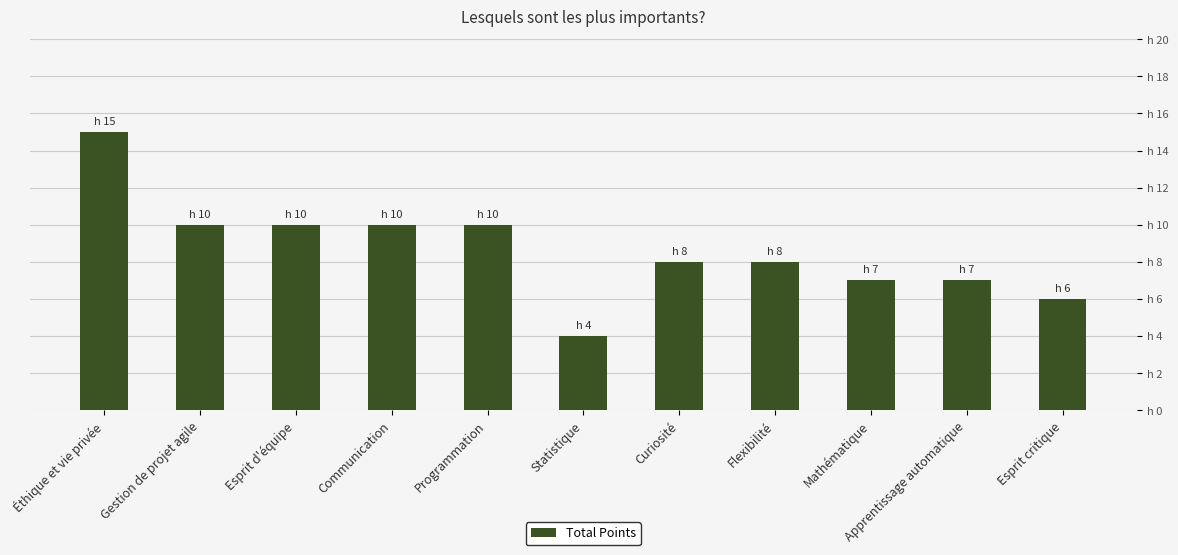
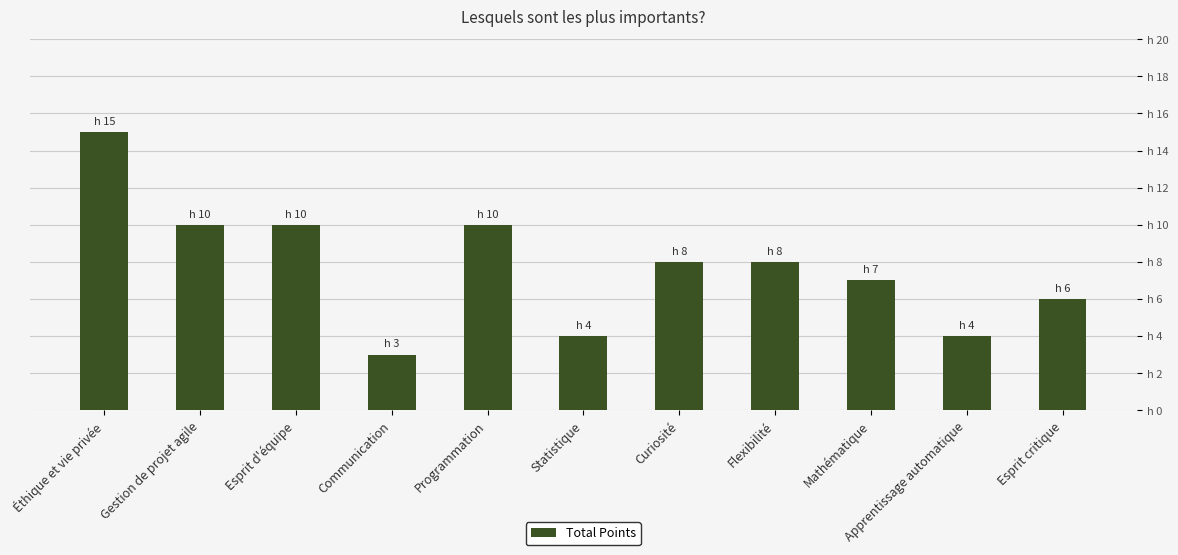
Communication: 10 -> 3
Apprentissage automatique: 7 -> 4
